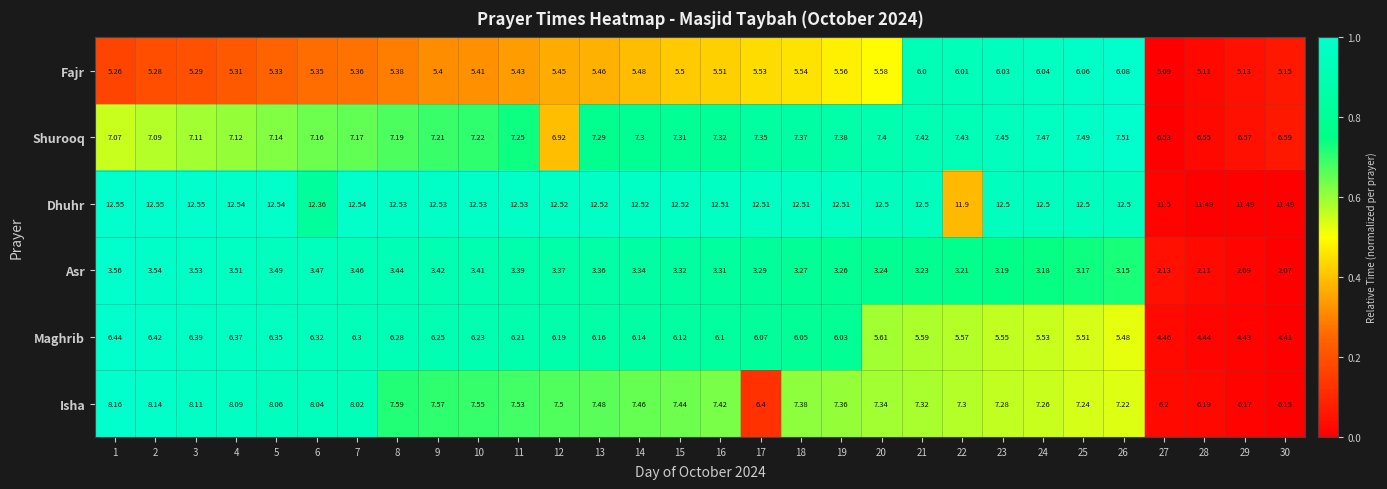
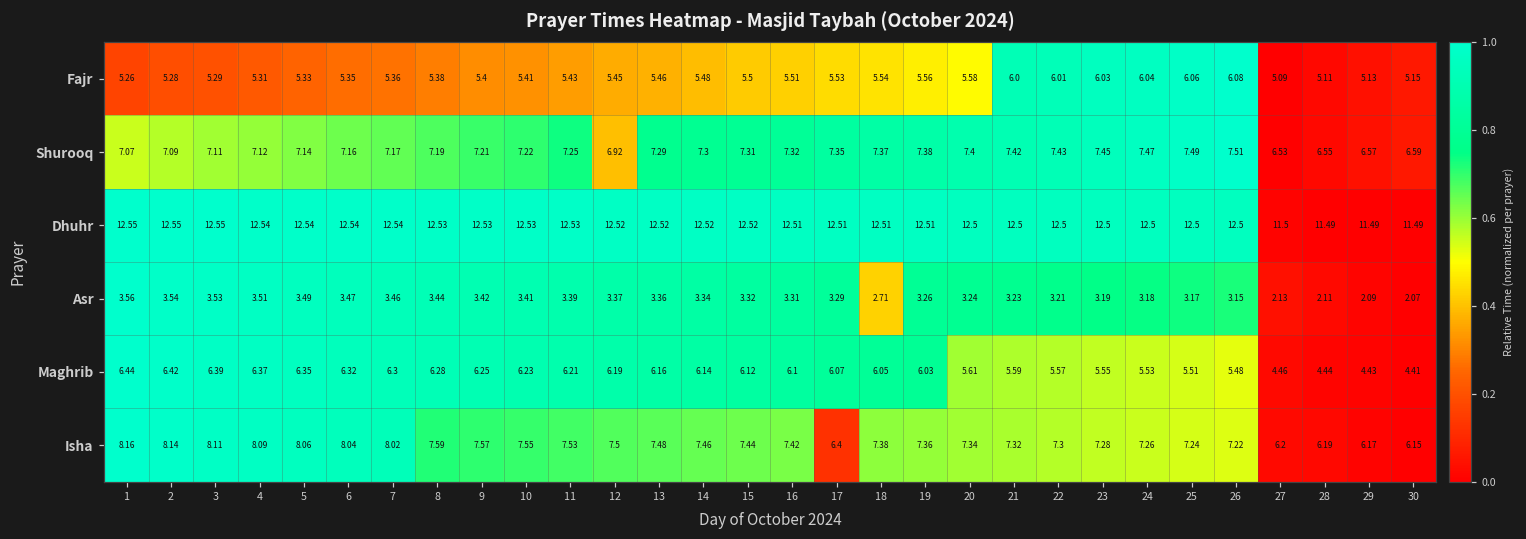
Dhuhr, 6: 12.36 -> 12.54
Dhuhr, 22: 11.9 -> 12.5
Asr, 18: 3.27 -> 2.71
